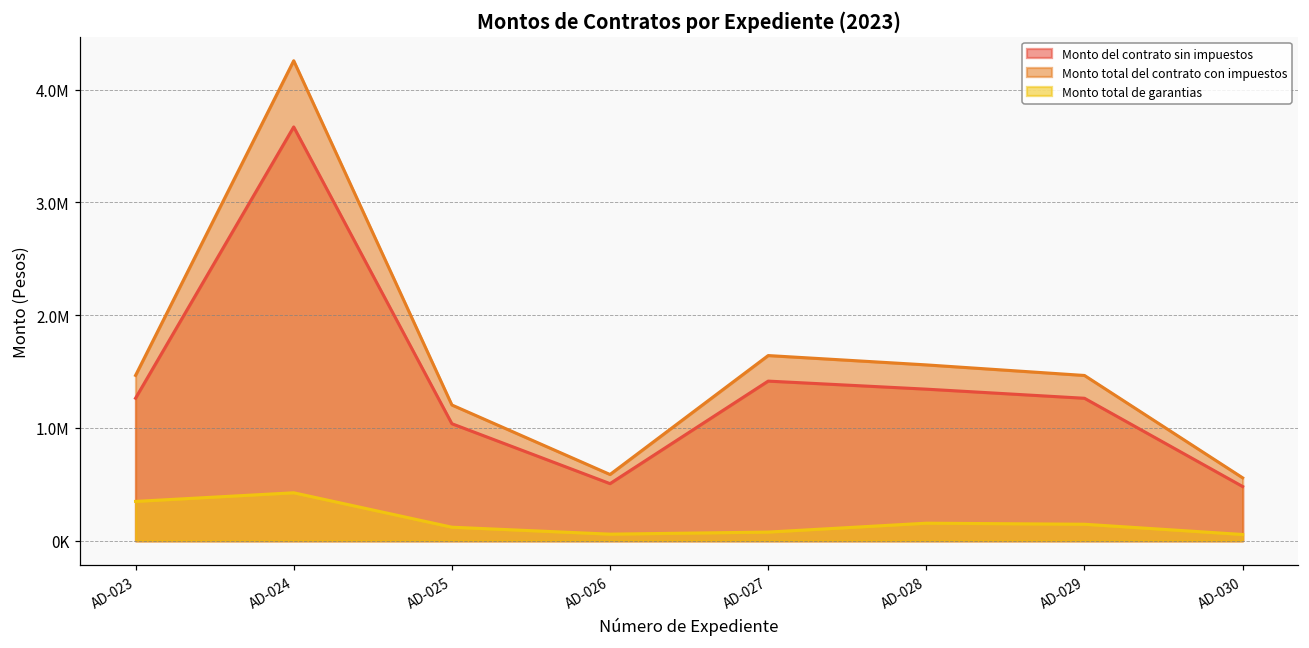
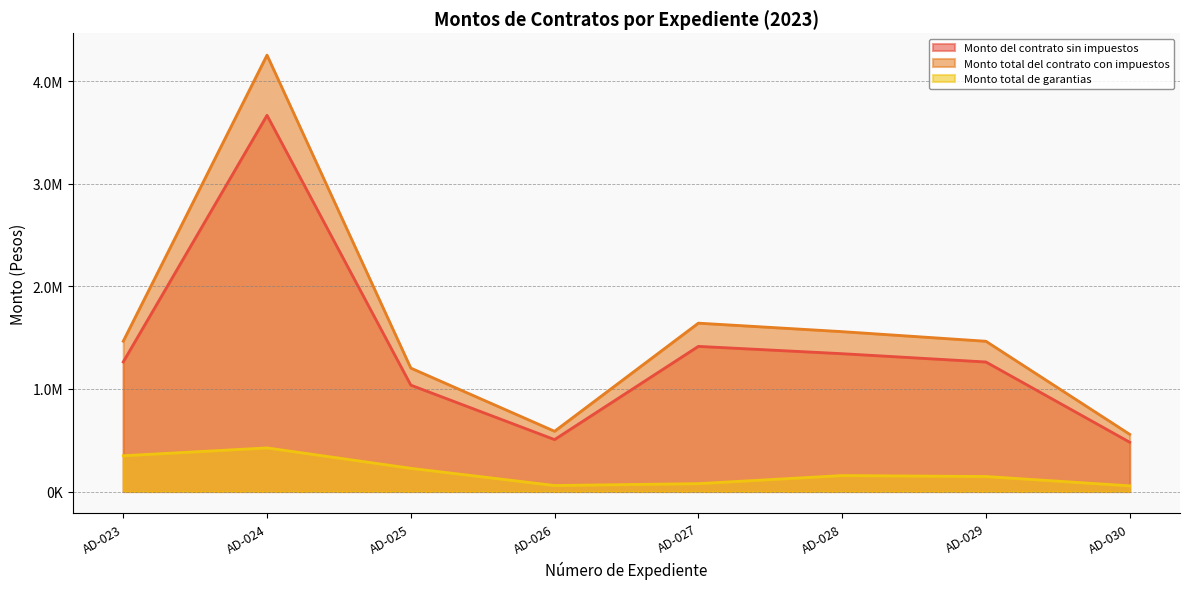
Monto total de garantias, AD-025: 120000 -> 230000
